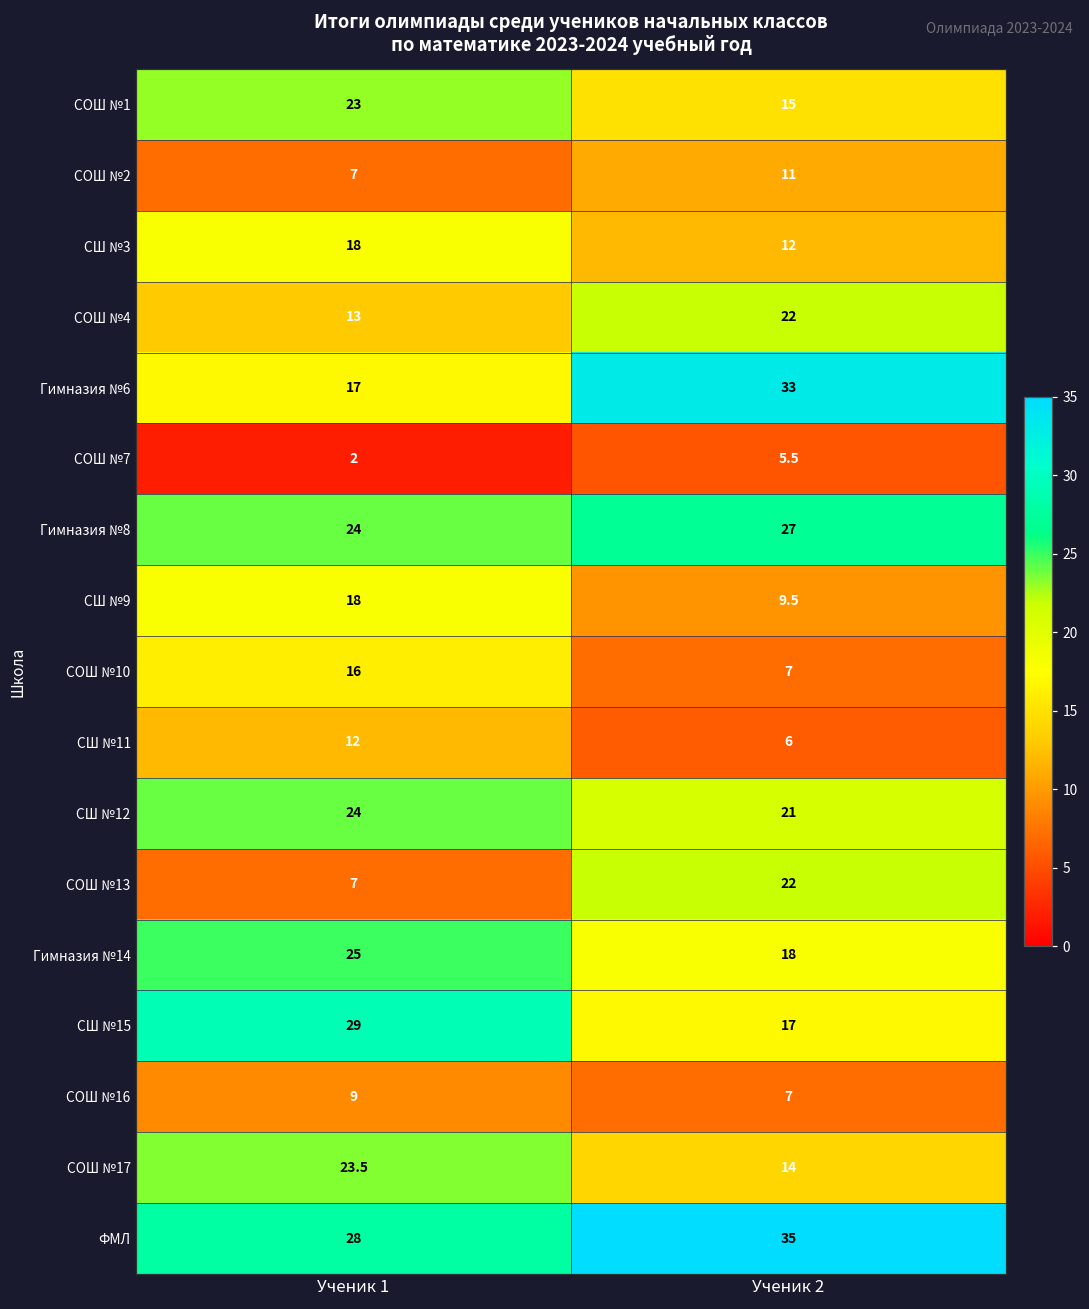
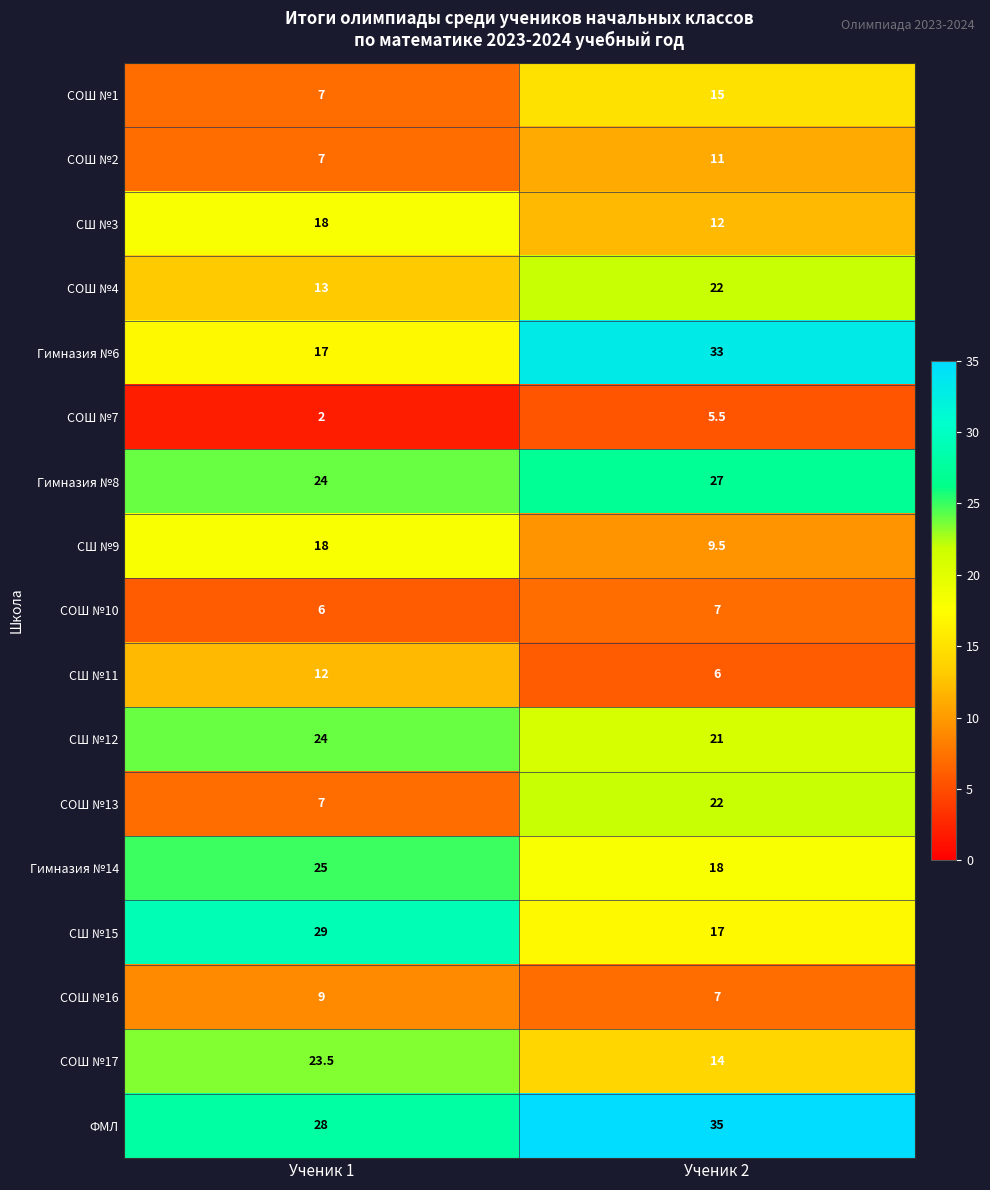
СОШ №1, Ученик 1: 23 -> 7
СОШ №10, Ученик 1: 16 -> 6
